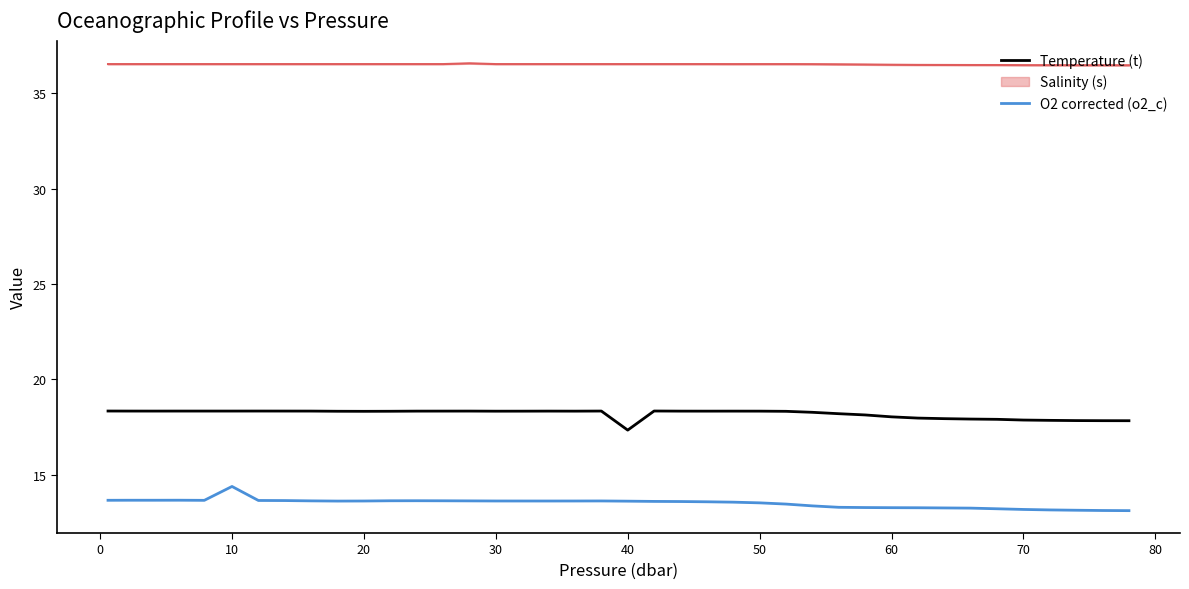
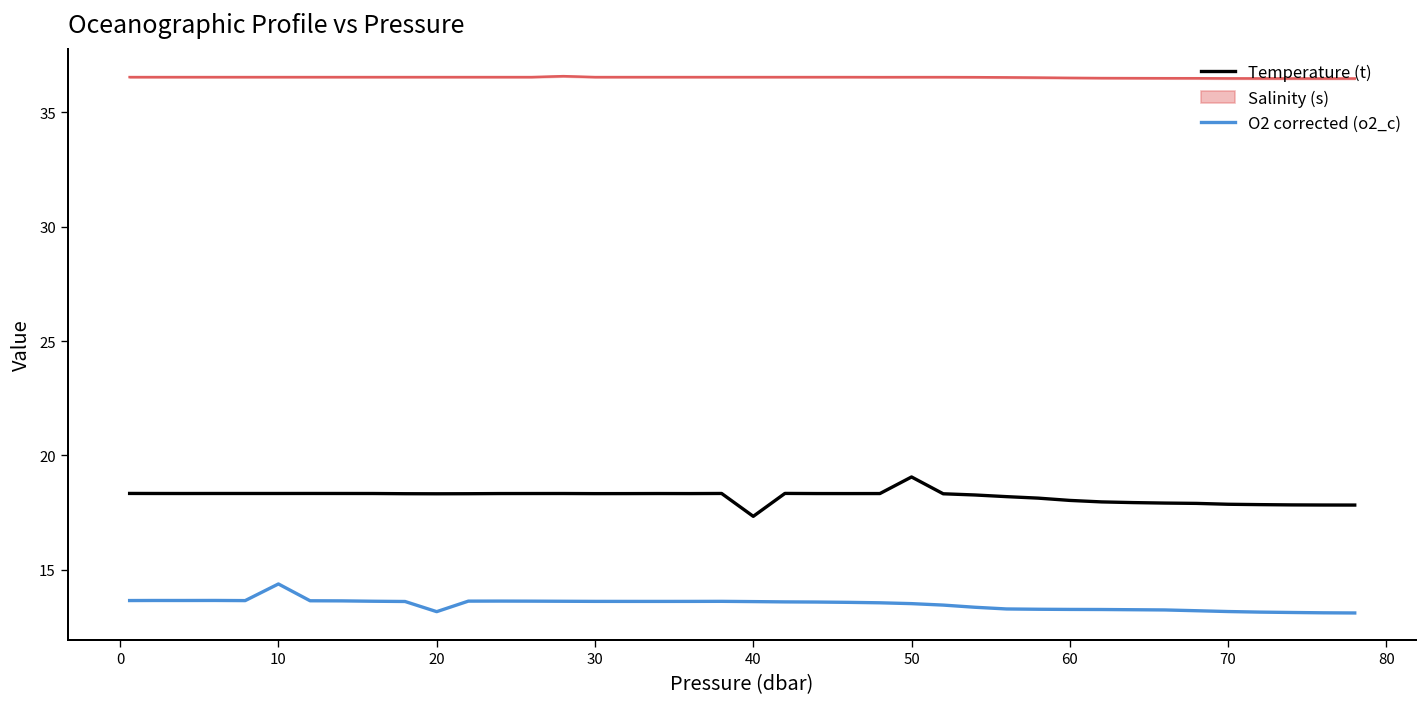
O2 corrected (o2_c), 20: 13.6 -> 13.2
Temperature (t), 50: 18.3 -> 19.1
